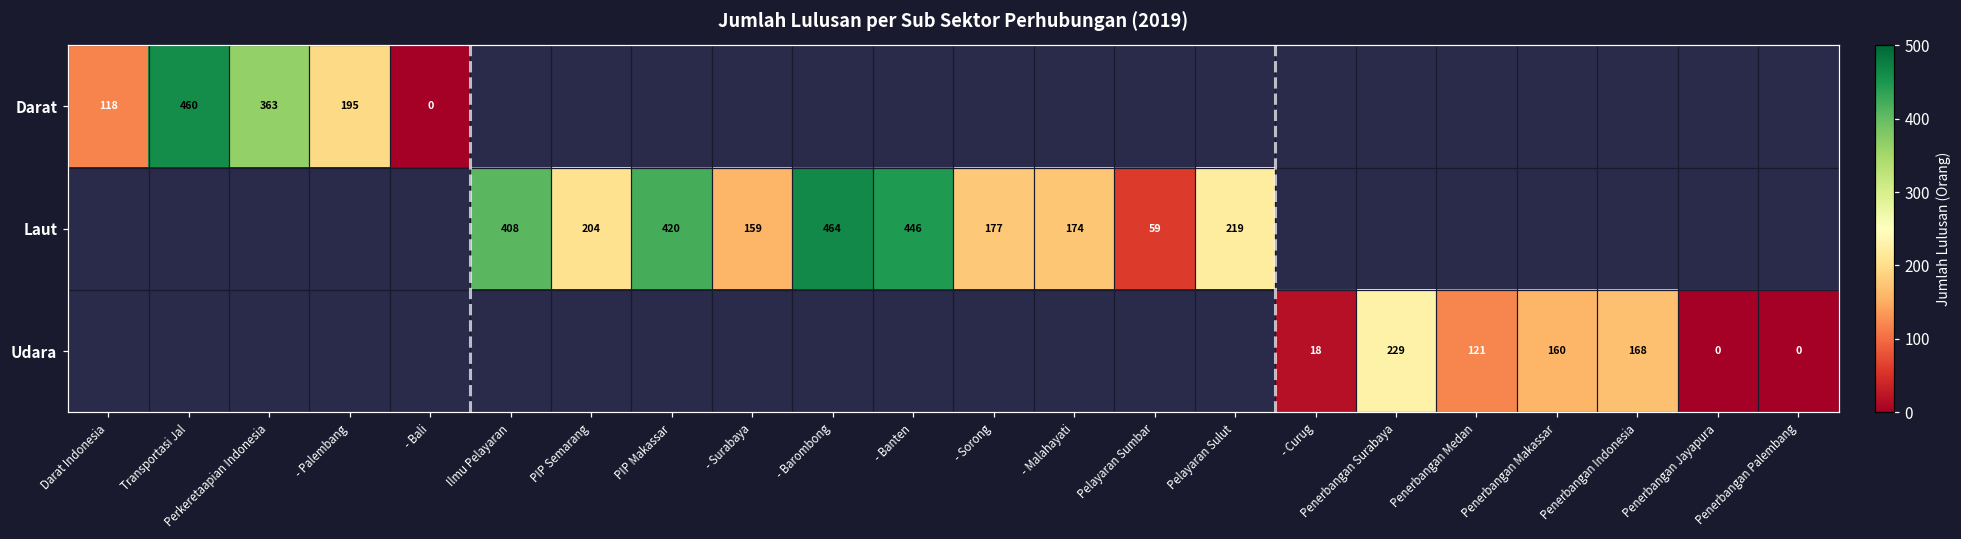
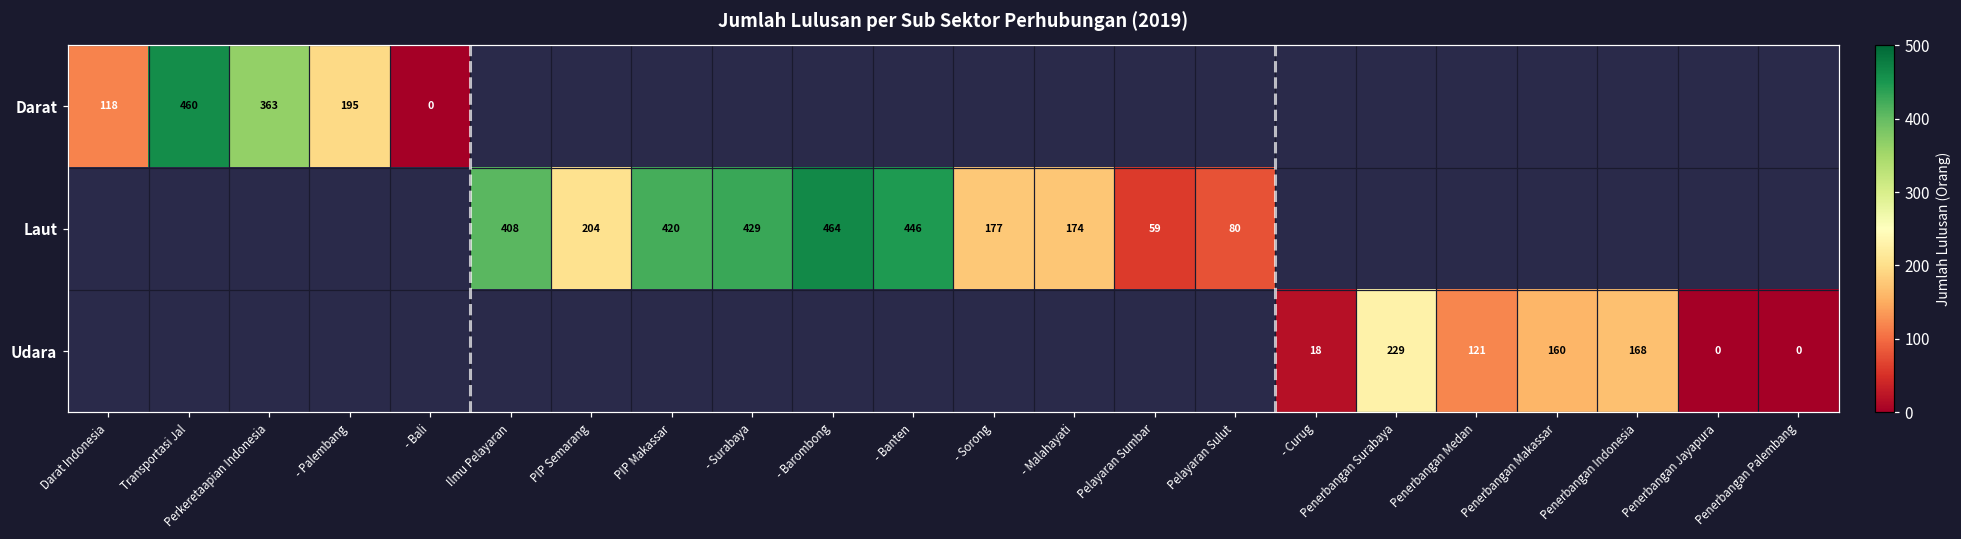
Laut, - Surabaya: 159 -> 429
Laut, Pelayaran Sulut: 219 -> 80
